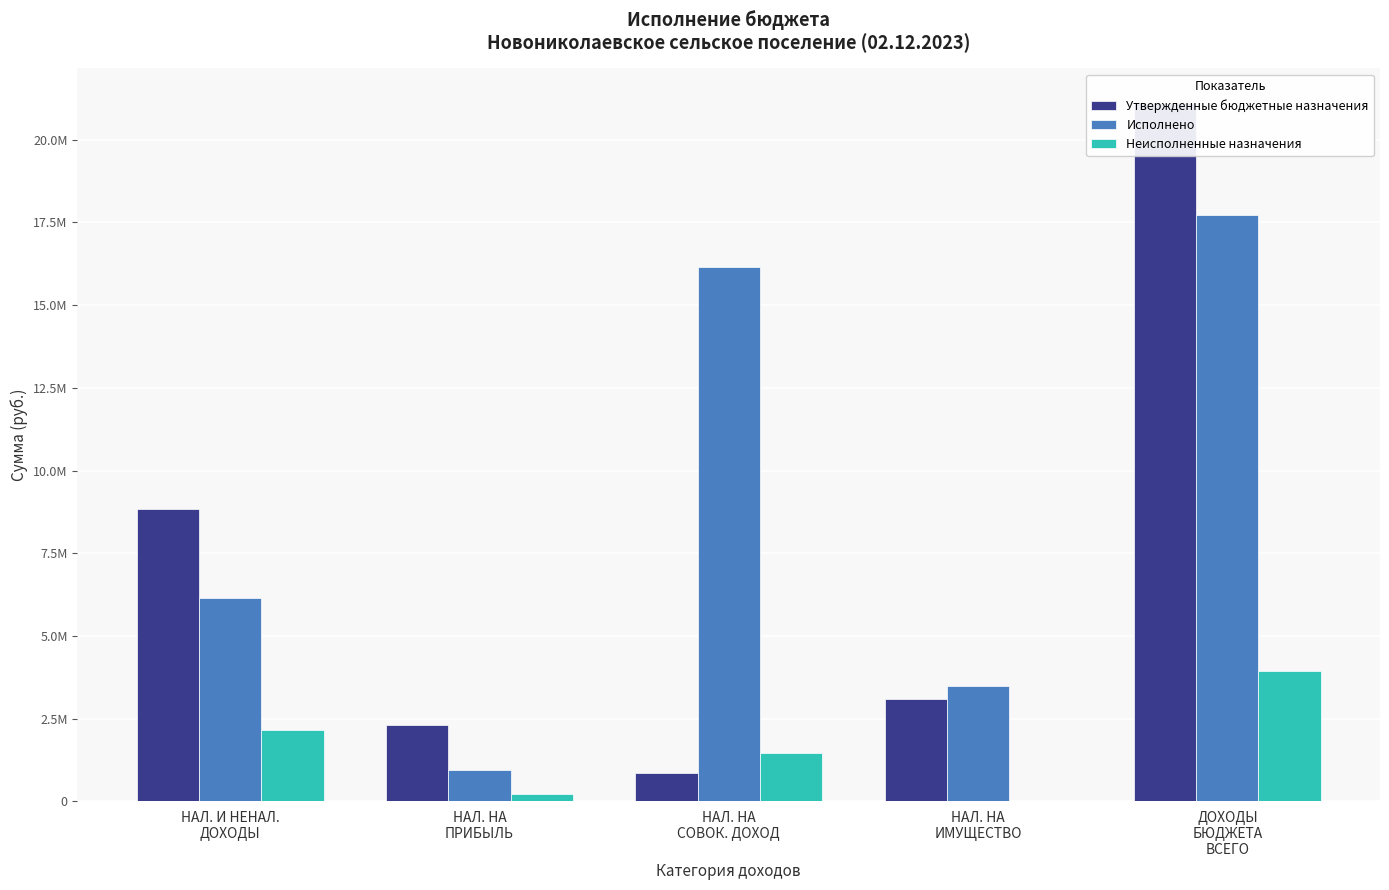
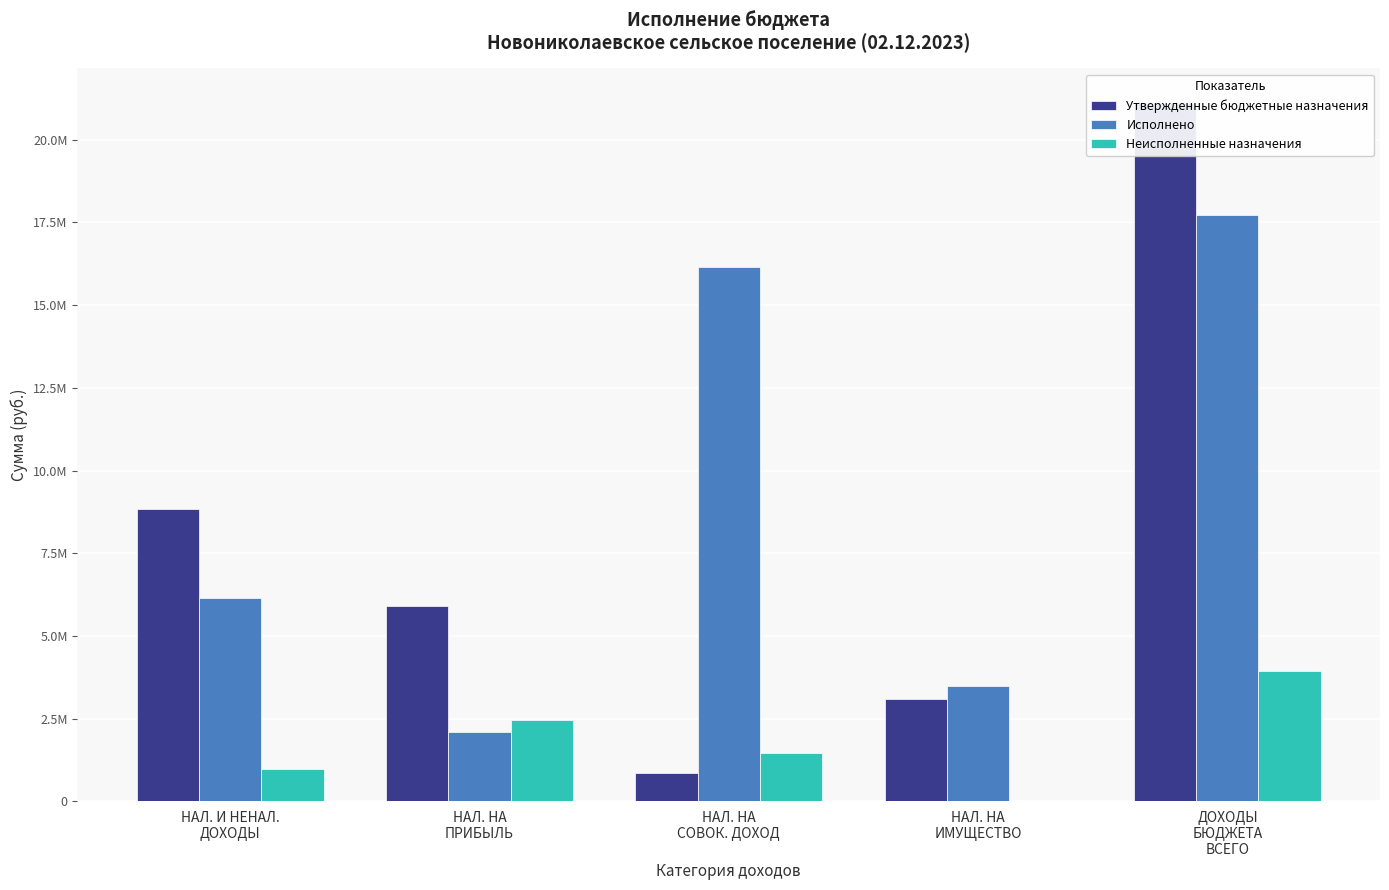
Неисполненные назначения, НАЛ. И НЕНАЛ. ДОХОДЫ: 2100000 -> 1000000
Утвержденные бюджетные назначения, НАЛ. НА ПРИБЫЛЬ: 2300000 -> 5900000
Исполнено, НАЛ. НА ПРИБЫЛЬ: 900000 -> 2100000
Неисполненные назначения, НАЛ. НА ПРИБЫЛЬ: 200000 -> 2500000
